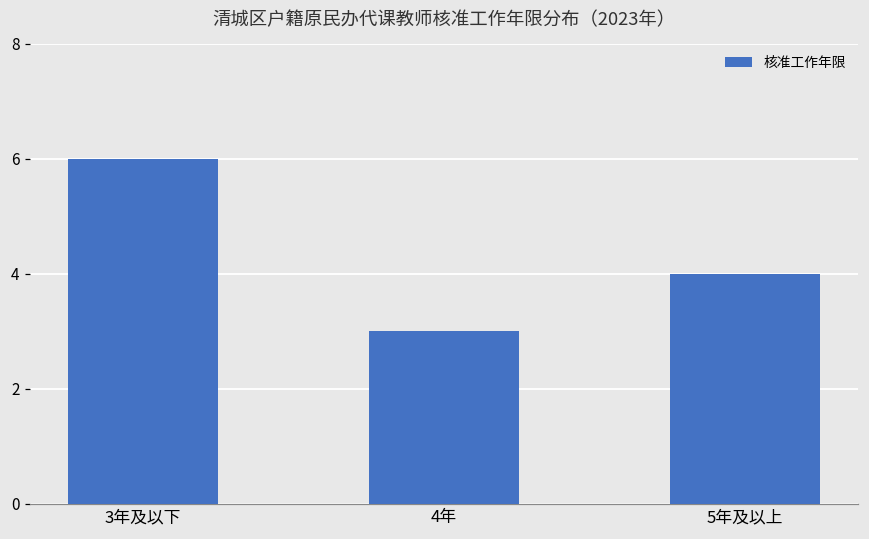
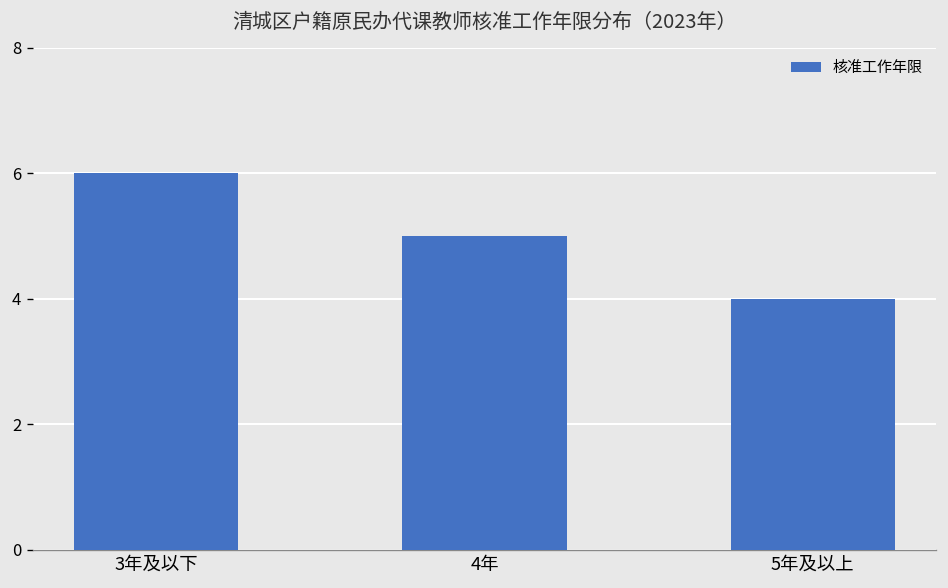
4年: 3 -> 5
